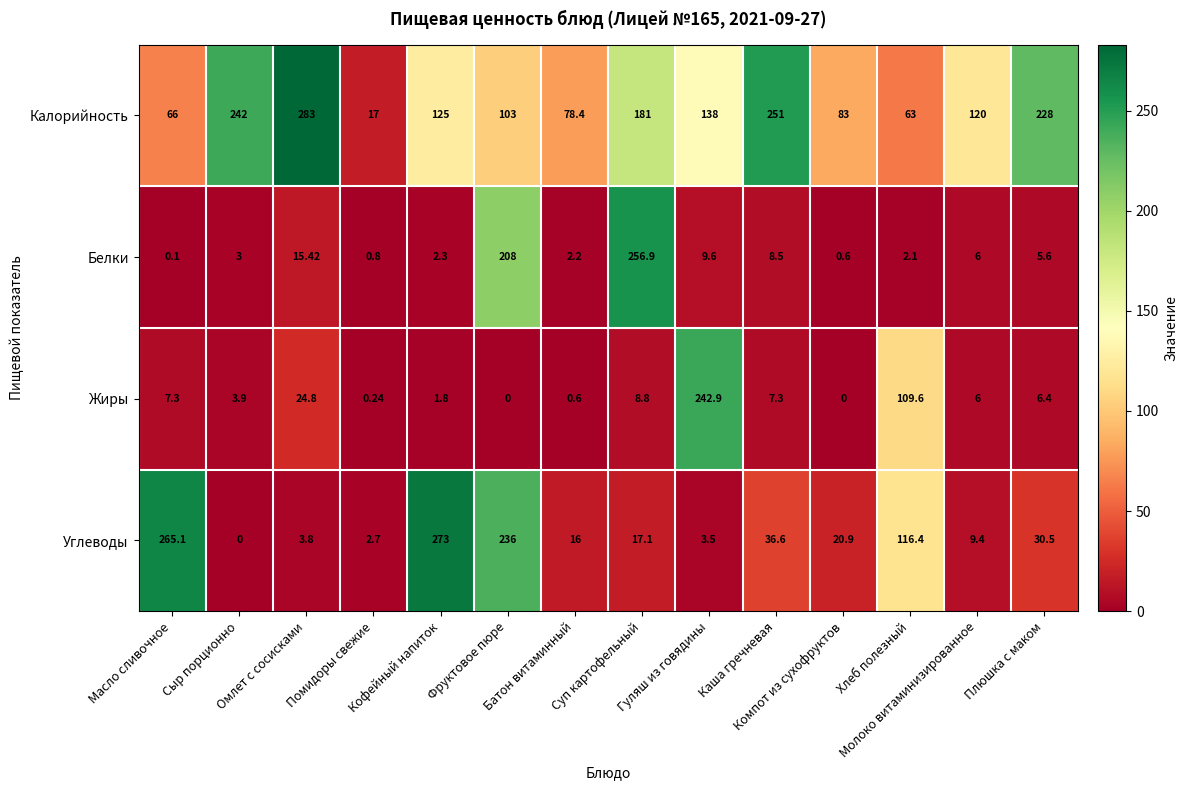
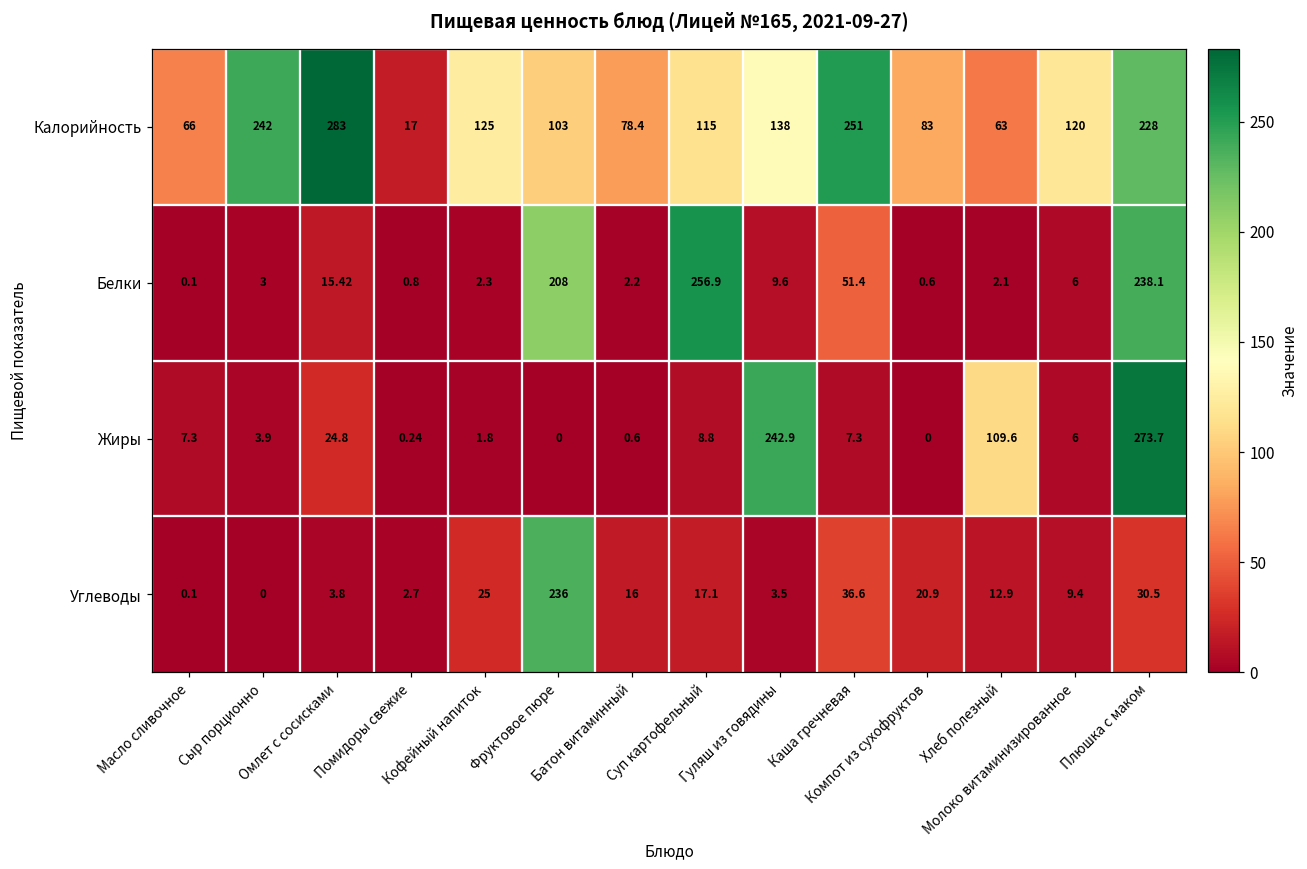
Калорийность, Суп картофельный: 181 -> 115
Белки, Каша гречневая: 8.5 -> 51.4
Белки, Плюшка с маком: 5.6 -> 238.1
Жиры, Плюшка с маком: 6.4 -> 273.7
Углеводы, Масло сливочное: 265.1 -> 0.1
Углеводы, Кофейный напиток: 273 -> 25
Углеводы, Хлеб полезный: 116.4 -> 12.9
